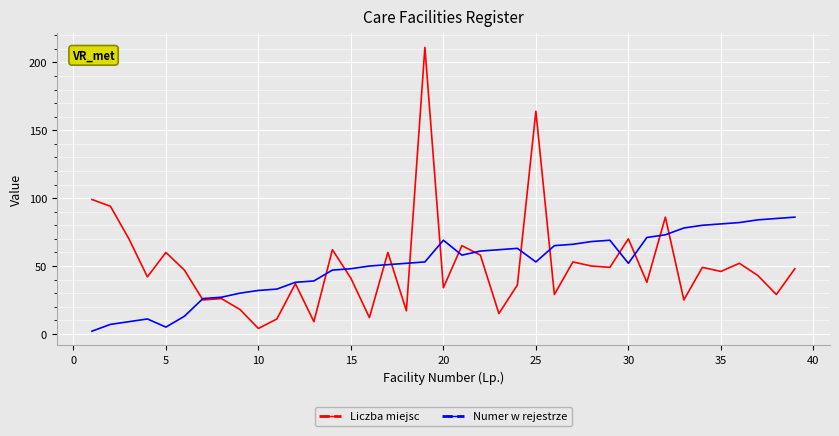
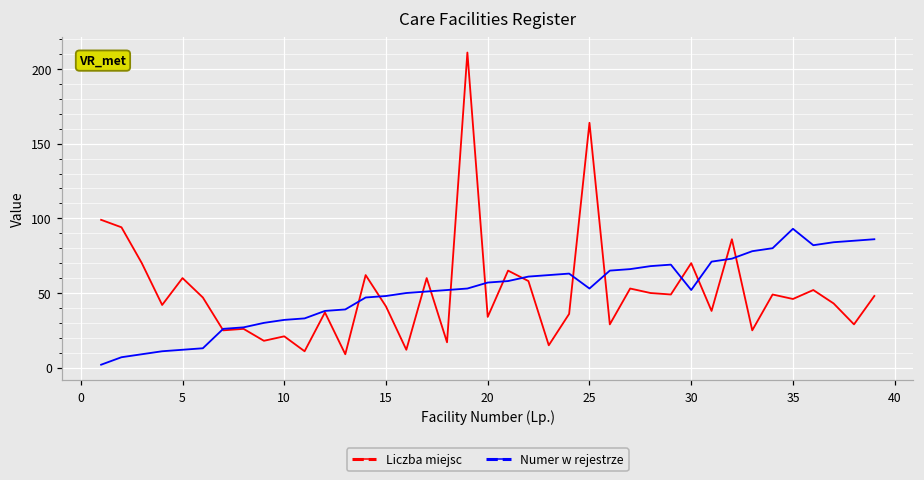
Numer w rejestrze, 5: 5 -> 12
Liczba miejsc, 10: 4 -> 21
Numer w rejestrze, 20: 69 -> 57
Numer w rejestrze, 35: 81 -> 93
